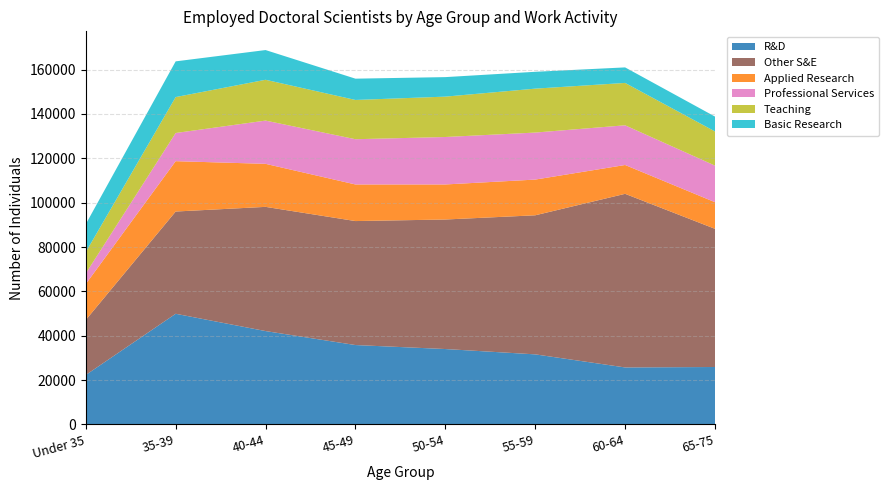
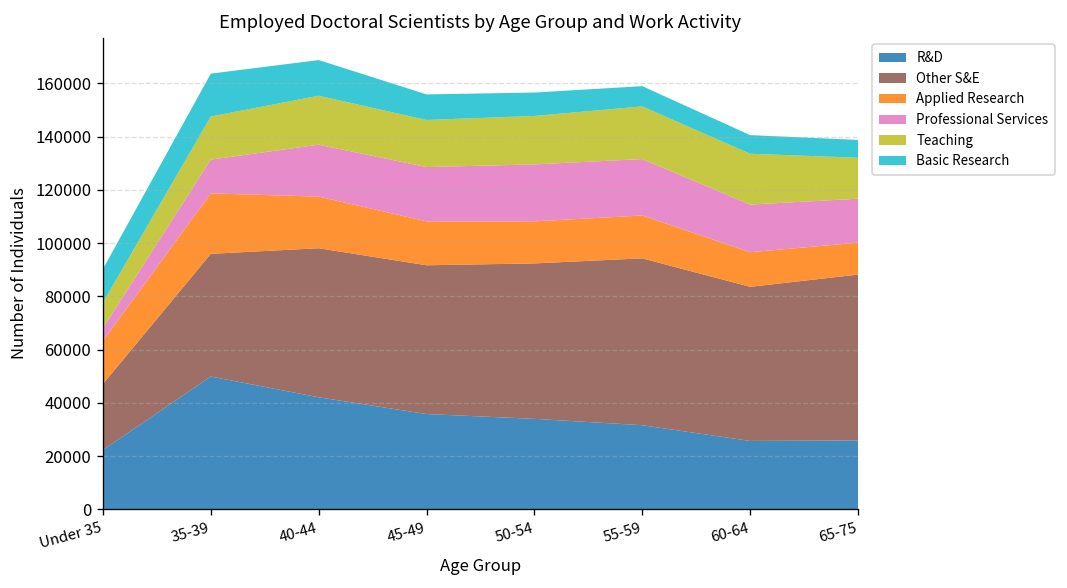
Other S&E, 60-64: 78000 -> 58000
